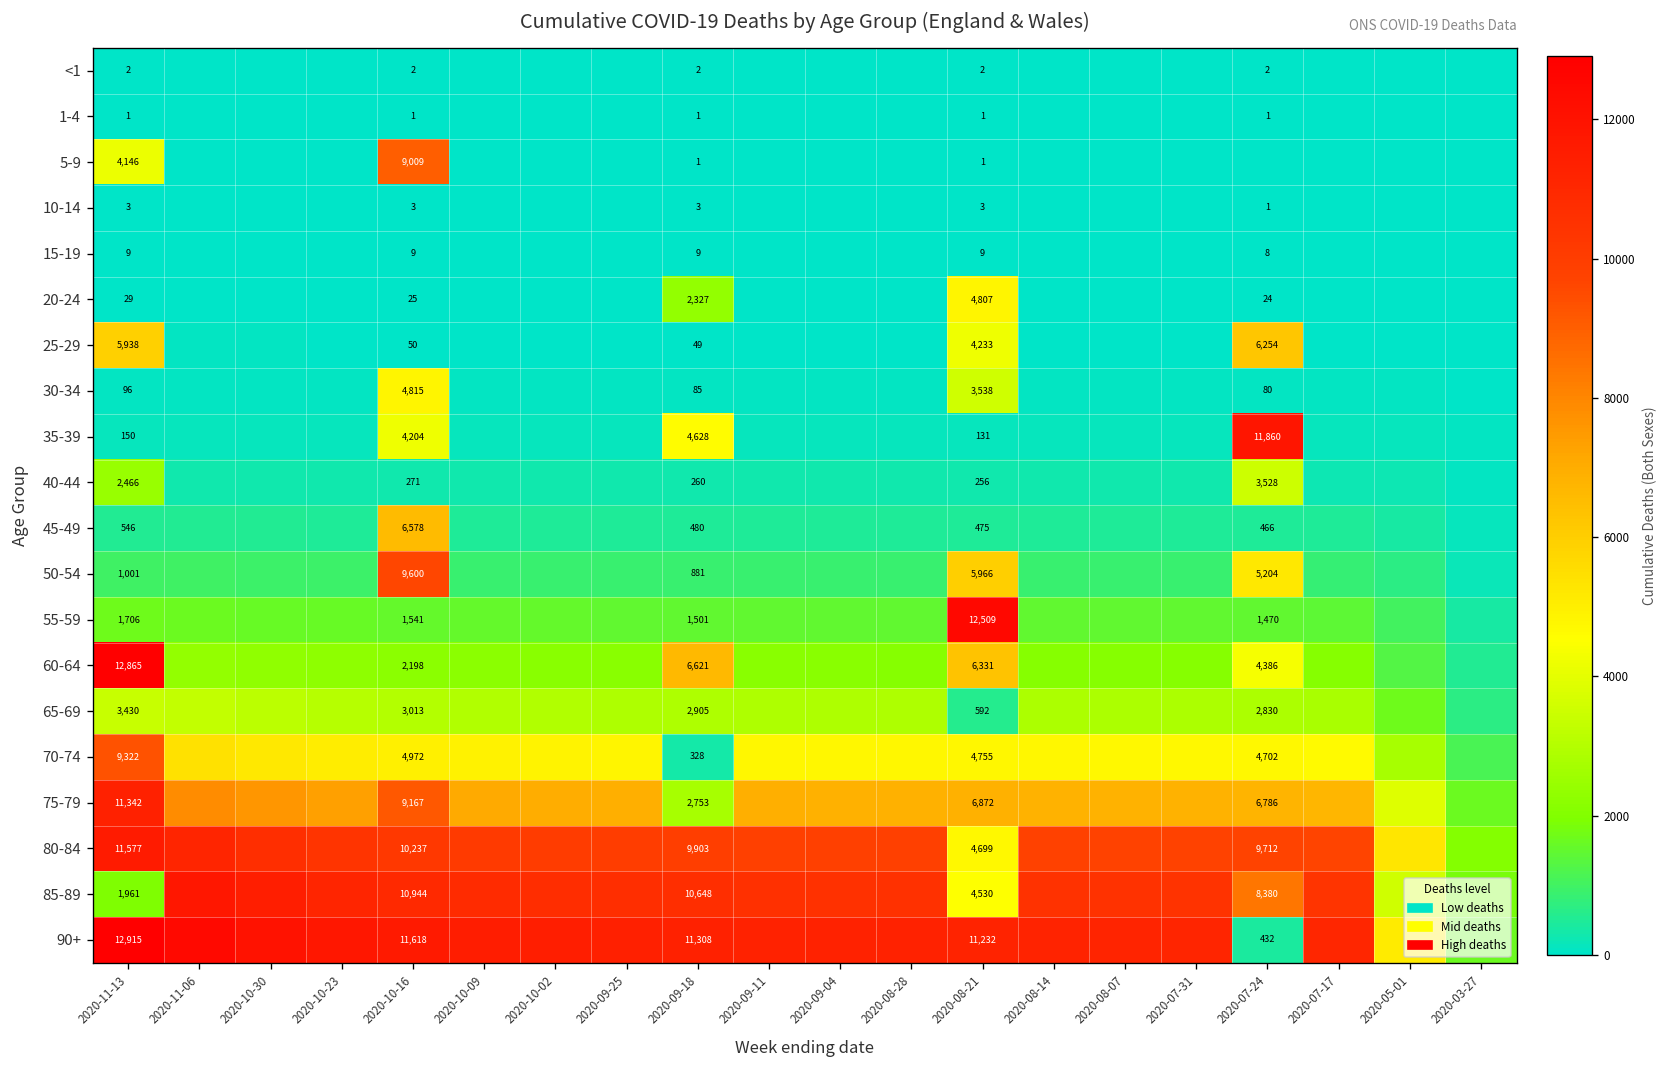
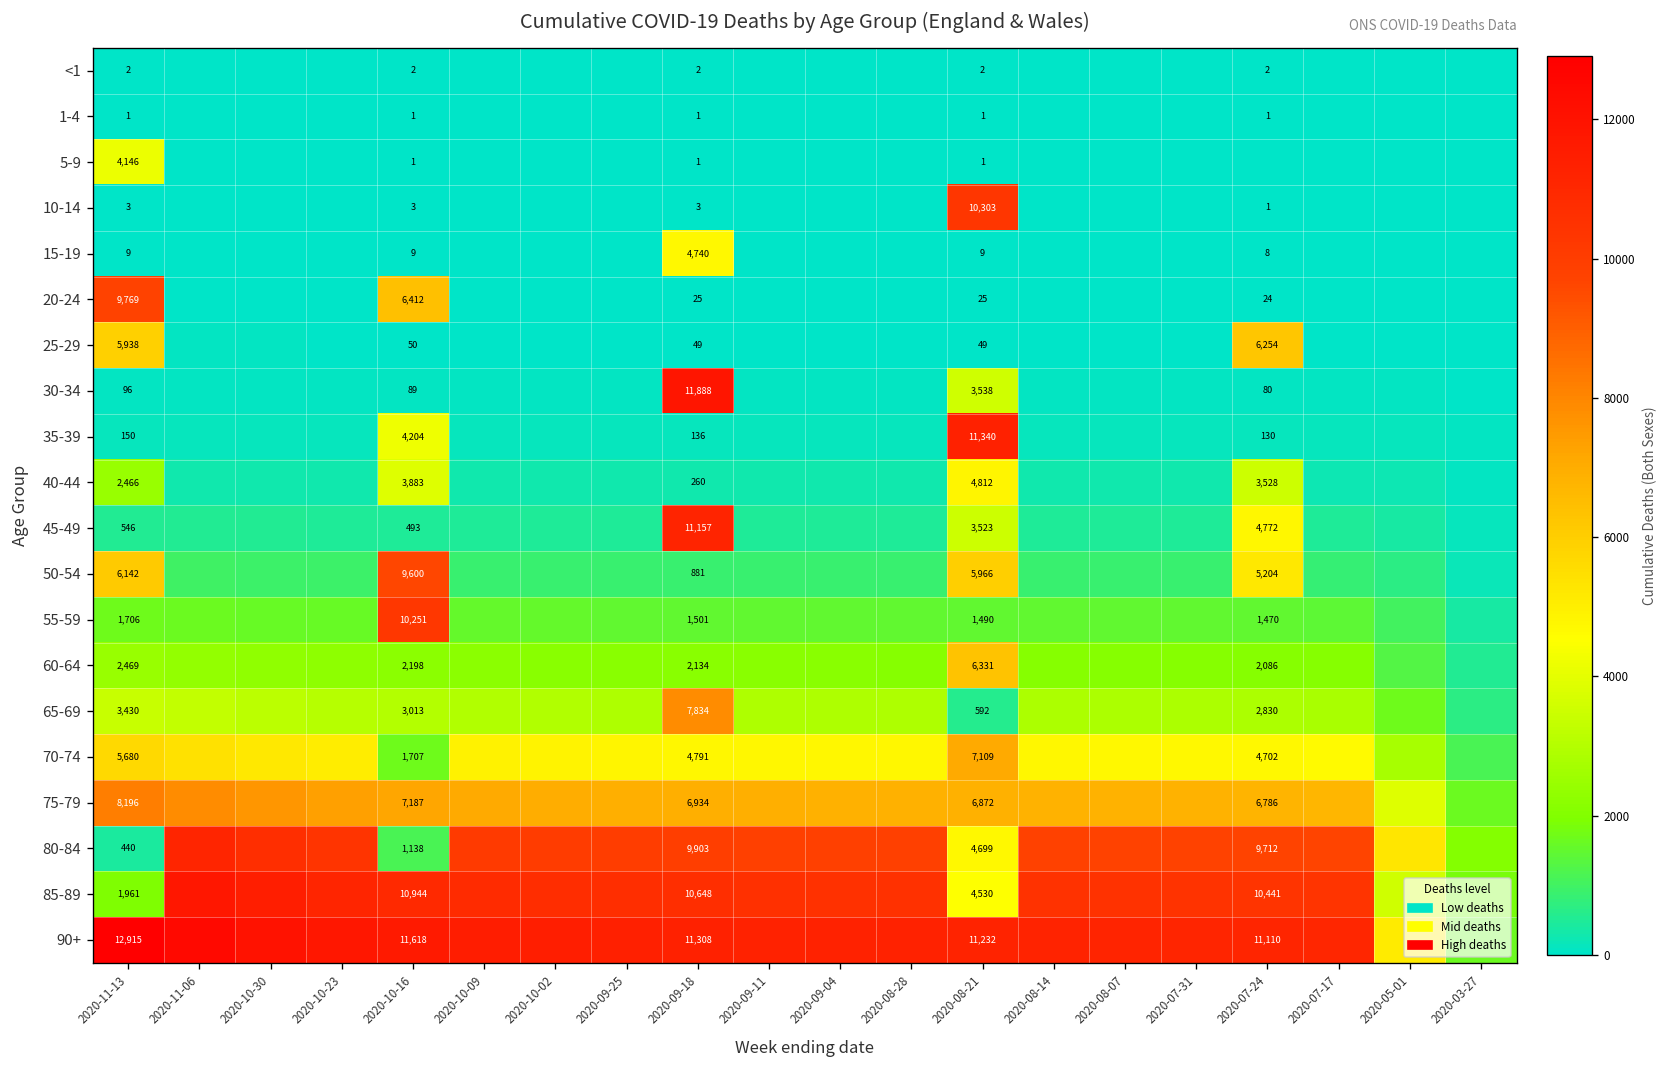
5-9, 2020-10-16: 9,009 -> 1
10-14, 2020-08-21: 3 -> 10,303
15-19, 2020-09-18: 9 -> 4,740
20-24, 2020-11-13: 29 -> 9,769
20-24, 2020-10-16: 25 -> 6,412
20-24, 2020-09-18: 2,327 -> 25
20-24, 2020-08-21: 4,807 -> 25
25-29, 2020-08-21: 4,233 -> 49
30-34, 2020-10-16: 4,815 -> 89
30-34, 2020-09-18: 85 -> 11,888
35-39, 2020-09-18: 4,628 -> 136
35-39, 2020-08-21: 131 -> 11,340
35-39, 2020-07-24: 11,860 -> 130
40-44, 2020-10-16: 271 -> 3,883
40-44, 2020-08-21: 256 -> 4,812
45-49, 2020-10-16: 6,578 -> 493
45-49, 2020-09-18: 480 -> 11,157
45-49, 2020-08-21: 475 -> 3,523
45-49, 2020-07-24: 466 -> 4,772
50-54, 2020-11-13: 1,001 -> 6,142
55-59, 2020-10-16: 1,541 -> 10,251
55-59, 2020-08-21: 12,509 -> 1,490
60-64, 2020-11-13: 12,865 -> 2,469
60-64, 2020-09-18: 6,621 -> 2,134
60-64, 2020-07-24: 4,386 -> 2,086
65-69, 2020-09-18: 2,905 -> 7,834
70-74, 2020-11-13: 9,322 -> 5,680
70-74, 2020-10-16: 4,972 -> 1,707
70-74, 2020-09-18: 328 -> 4,791
70-74, 2020-08-21: 4,755 -> 7,109
75-79, 2020-11-13: 11,342 -> 8,196
75-79, 2020-10-16: 9,167 -> 7,187
75-79, 2020-09-18: 2,753 -> 6,934
80-84, 2020-11-13: 11,577 -> 440
80-84, 2020-10-16: 10,237 -> 1,138
85-89, 2020-07-24: 8,380 -> 10,441
90+, 2020-07-24: 432 -> 11,110
